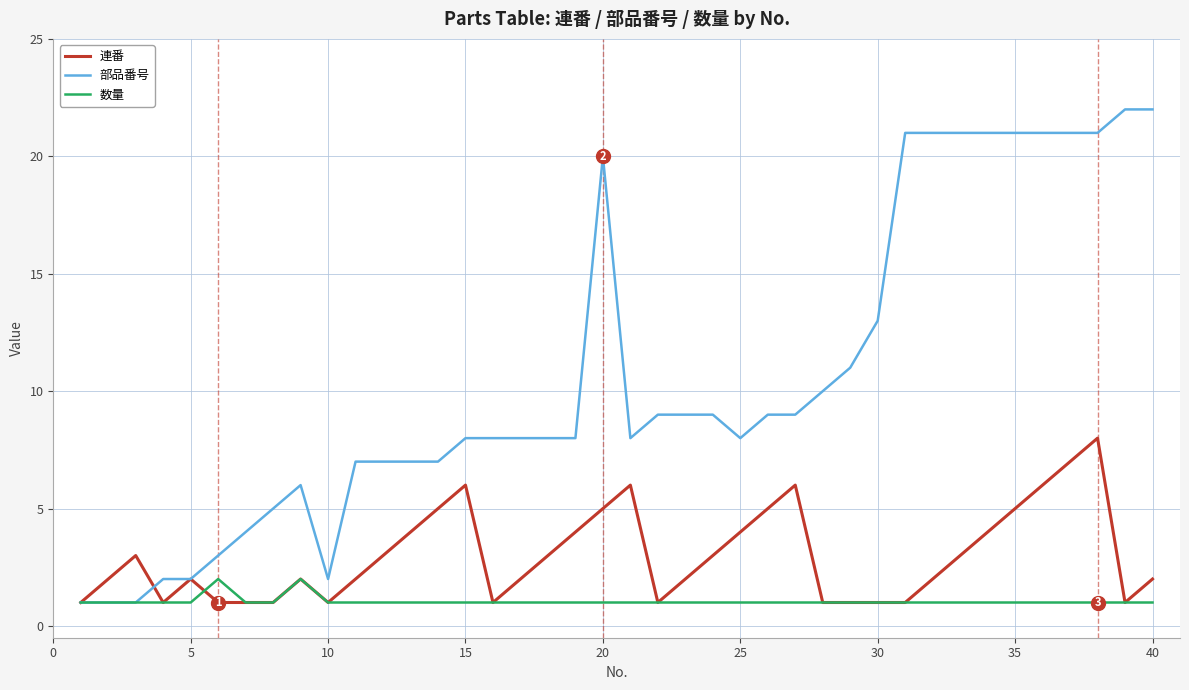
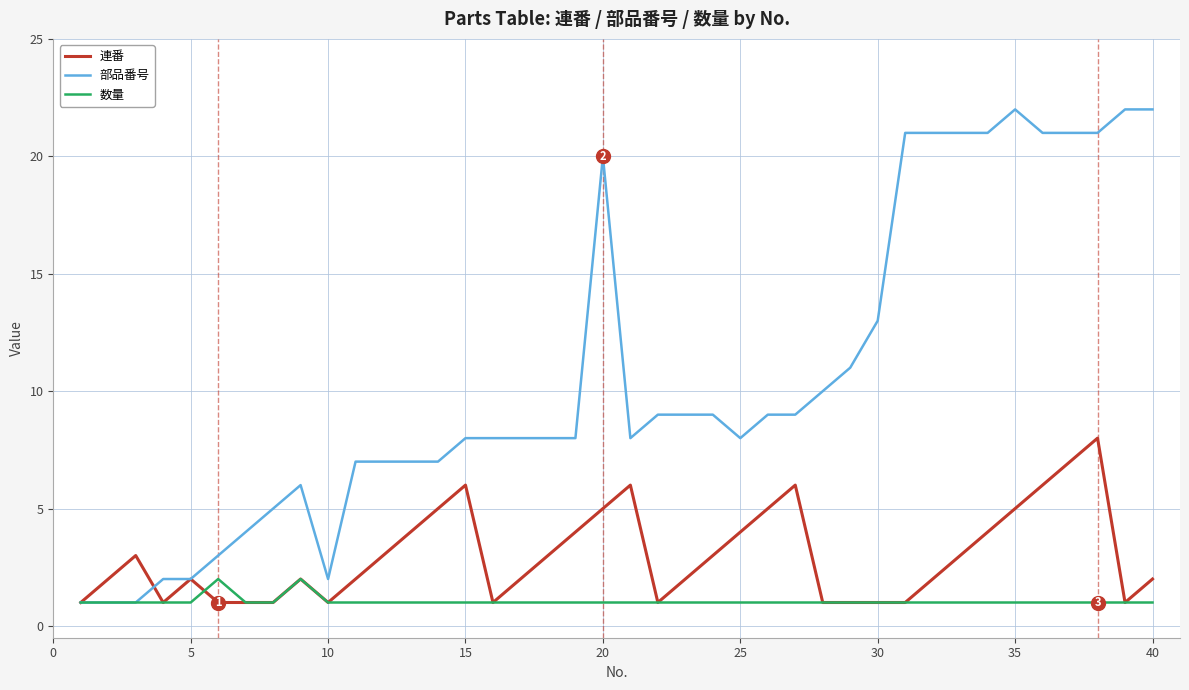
部品番号, 35: 21 -> 22
